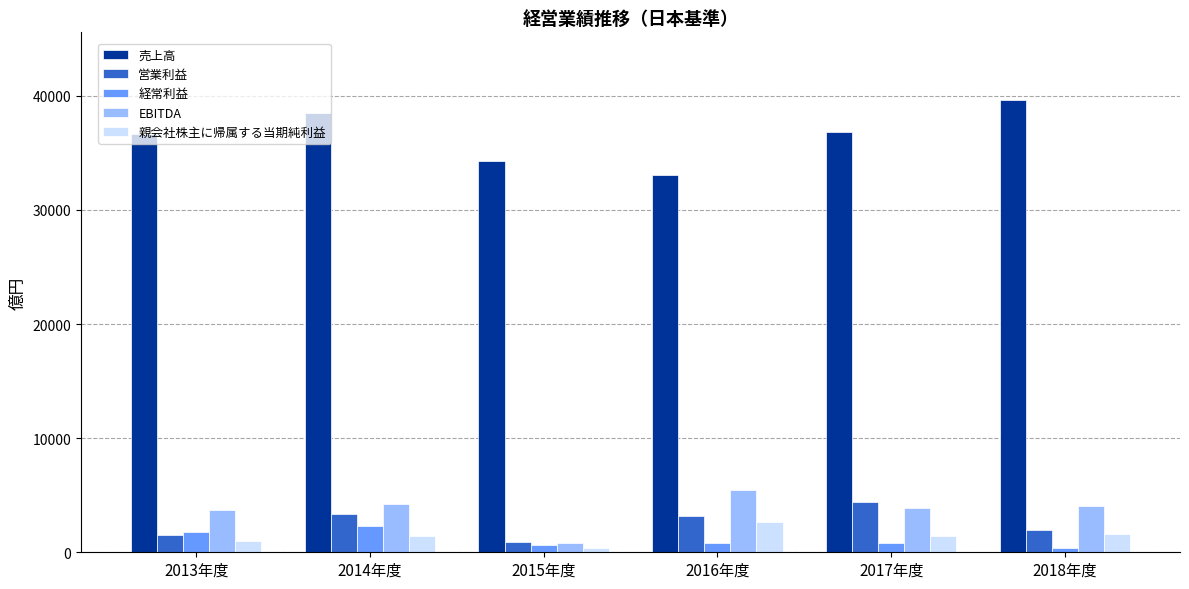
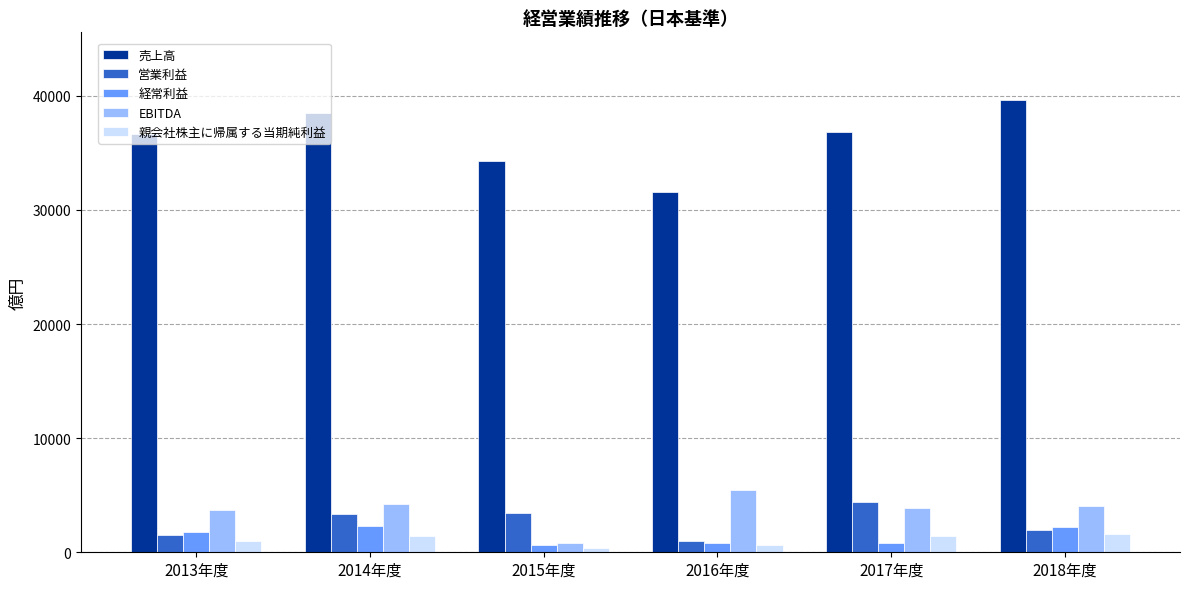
営業利益, 2015年度: 900 -> 3400
売上高, 2016年度: 33100 -> 31500
営業利益, 2016年度: 3100 -> 1000
親会社株主に帰属する当期純利益, 2016年度: 2600 -> 700
経常利益, 2018年度: 400 -> 2200
